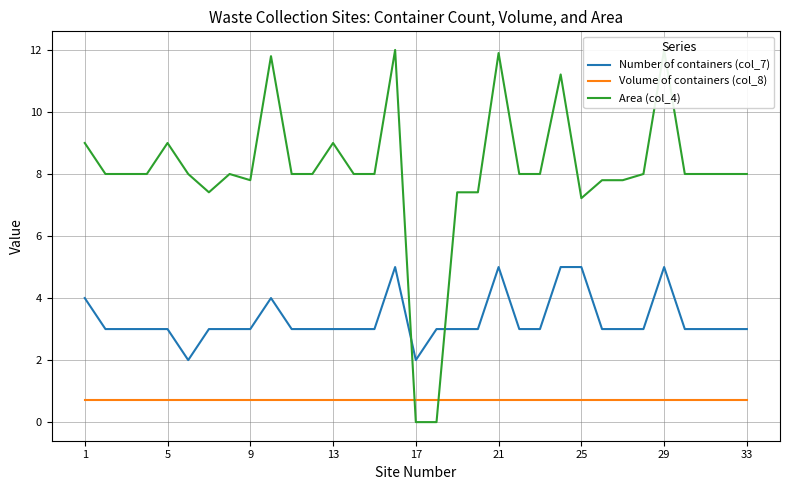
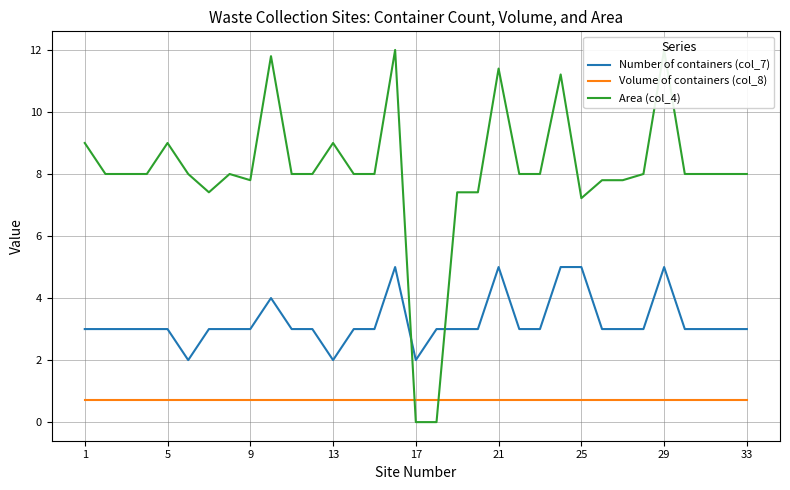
Number of containers (col_7), 1: 4 -> 3
Number of containers (col_7), 13: 3 -> 2
Area (col_4), 21: 11.9 -> 11.4
